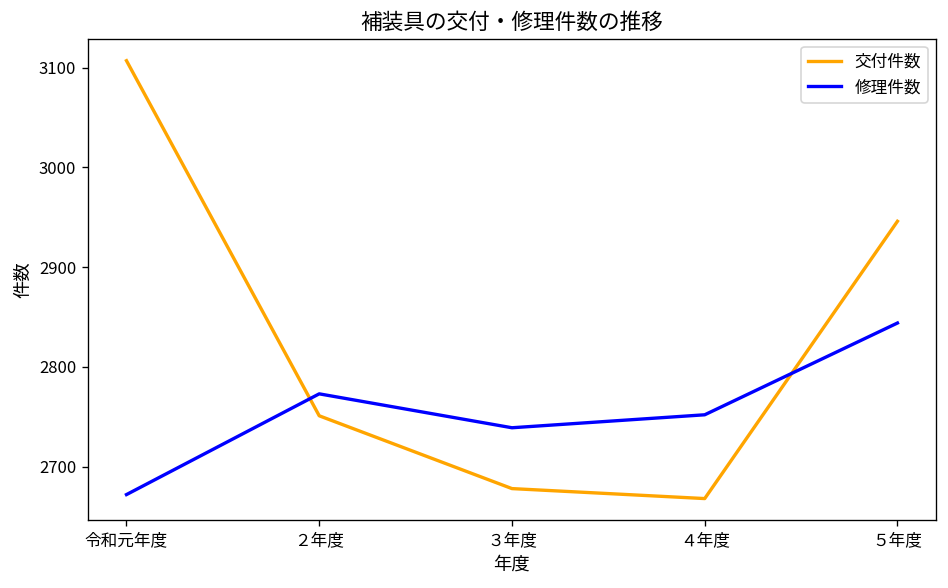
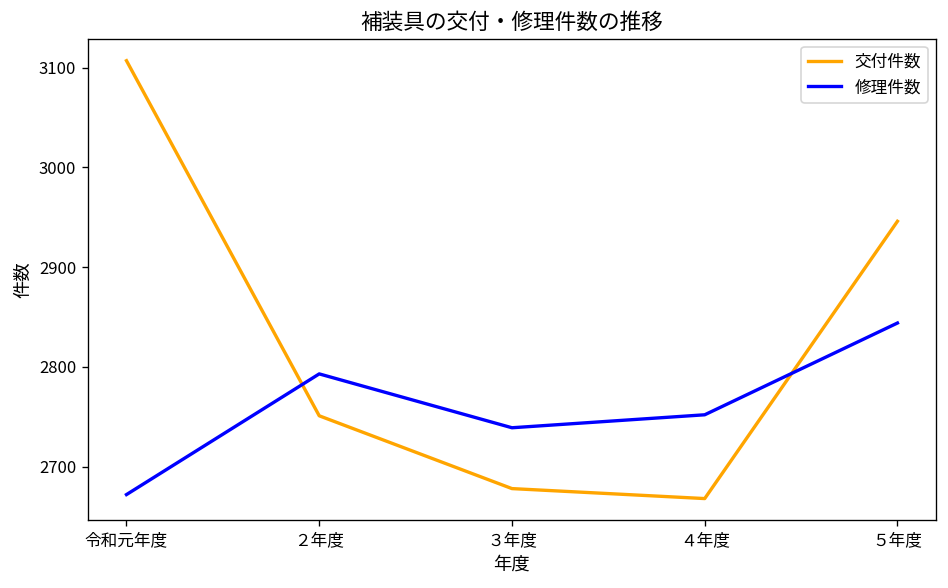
修理件数, ２年度: 2770 -> 2790
